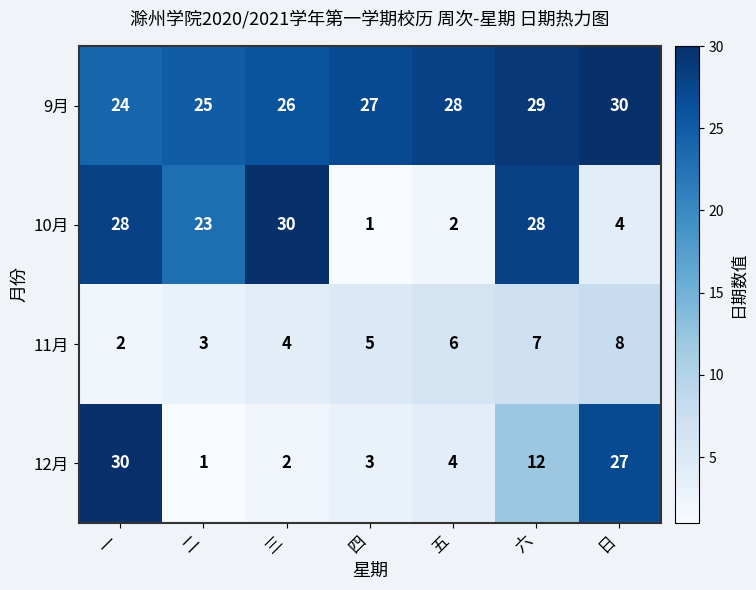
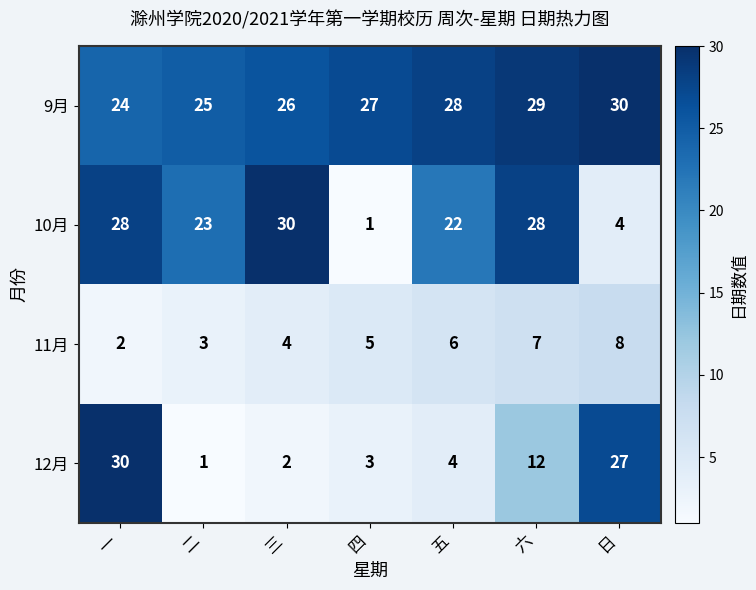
10月, 五: 2 -> 22
